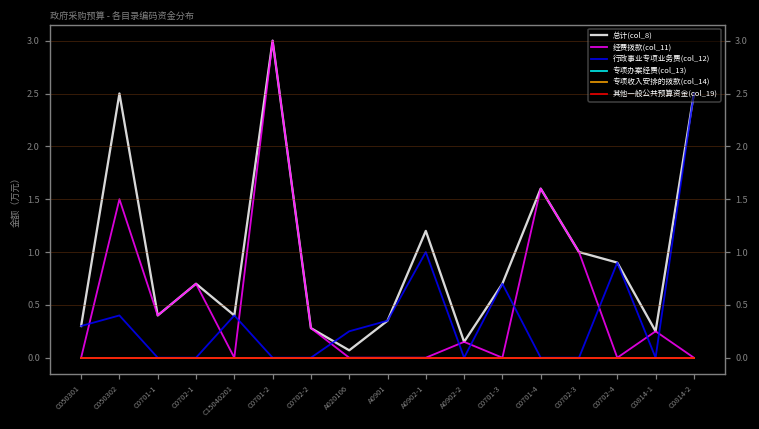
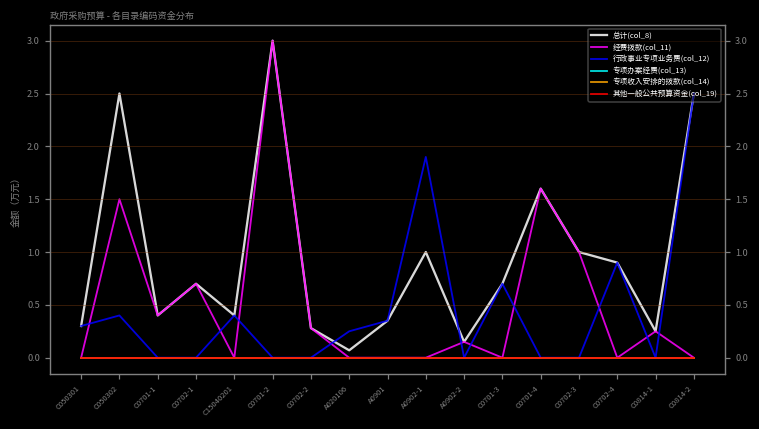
总计(col_8), A0902-1: 1.2 -> 1.0
行政事业专项业务费(col_12), A0902-1: 1.0 -> 1.9
